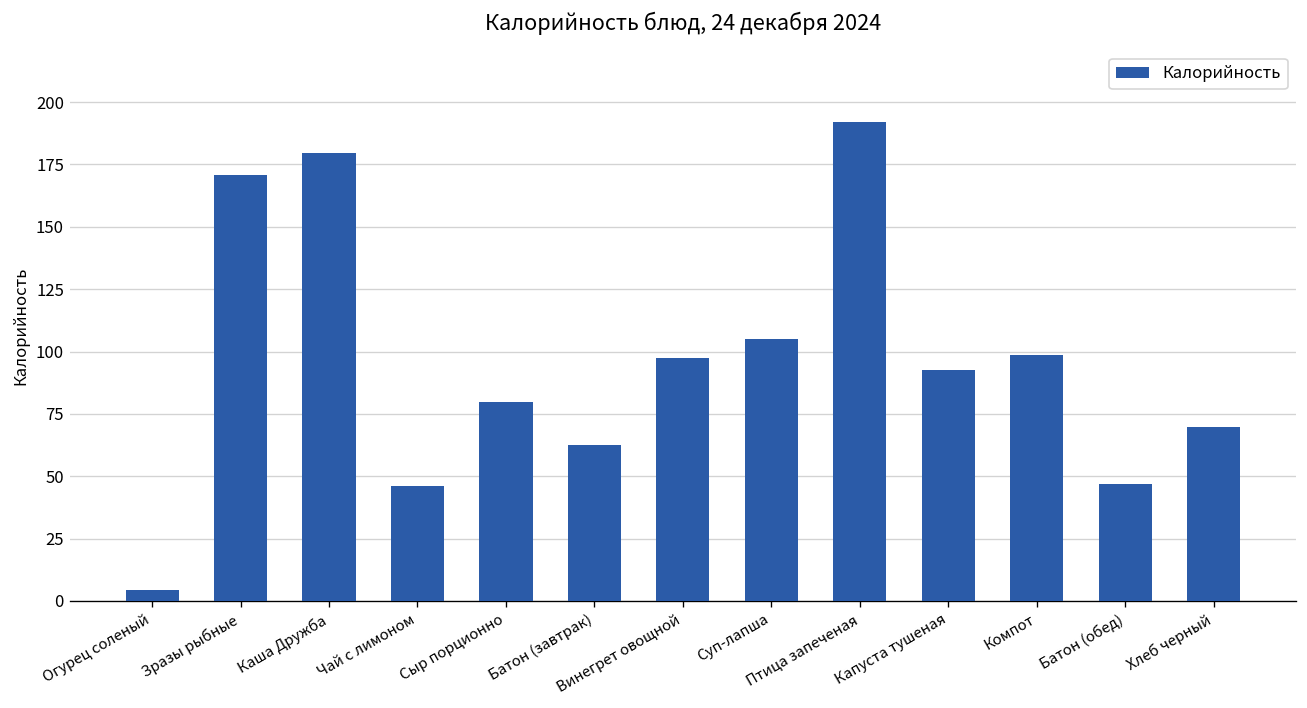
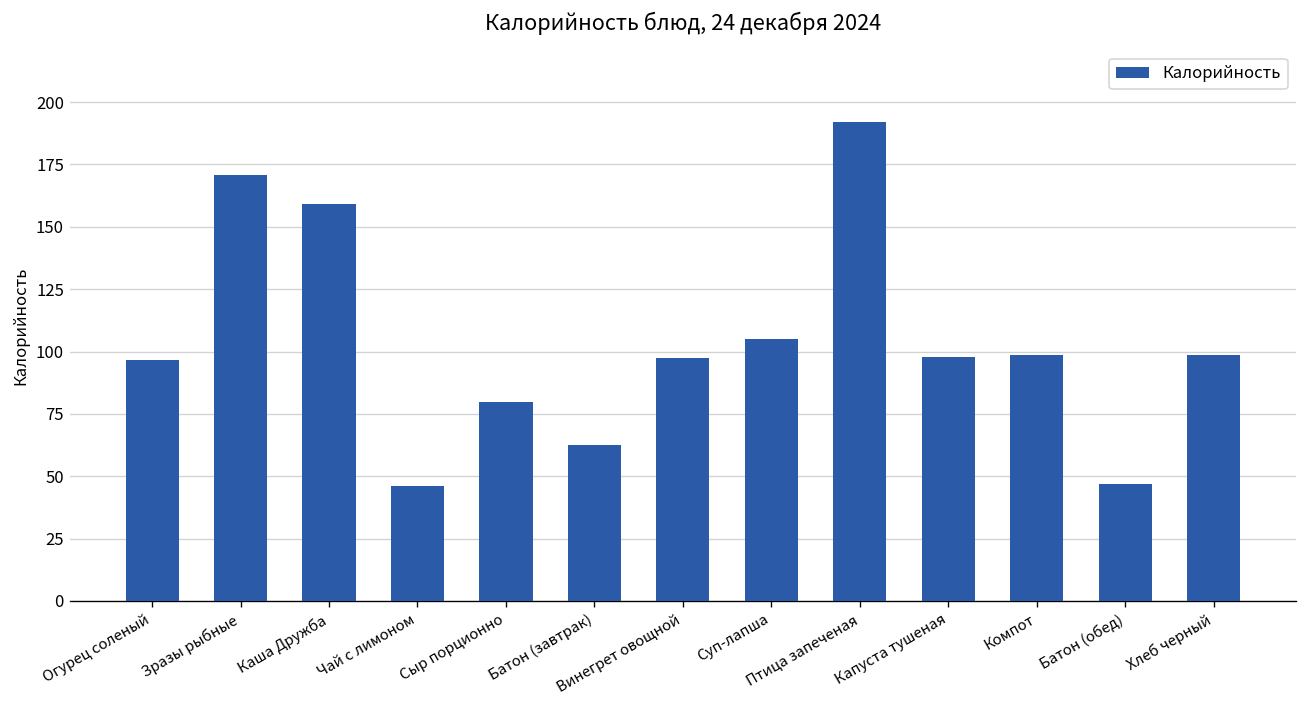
Огурец соленый: 4 -> 97
Каша Дружба: 179 -> 159
Капуста тушеная: 93 -> 98
Хлеб черный: 70 -> 98
